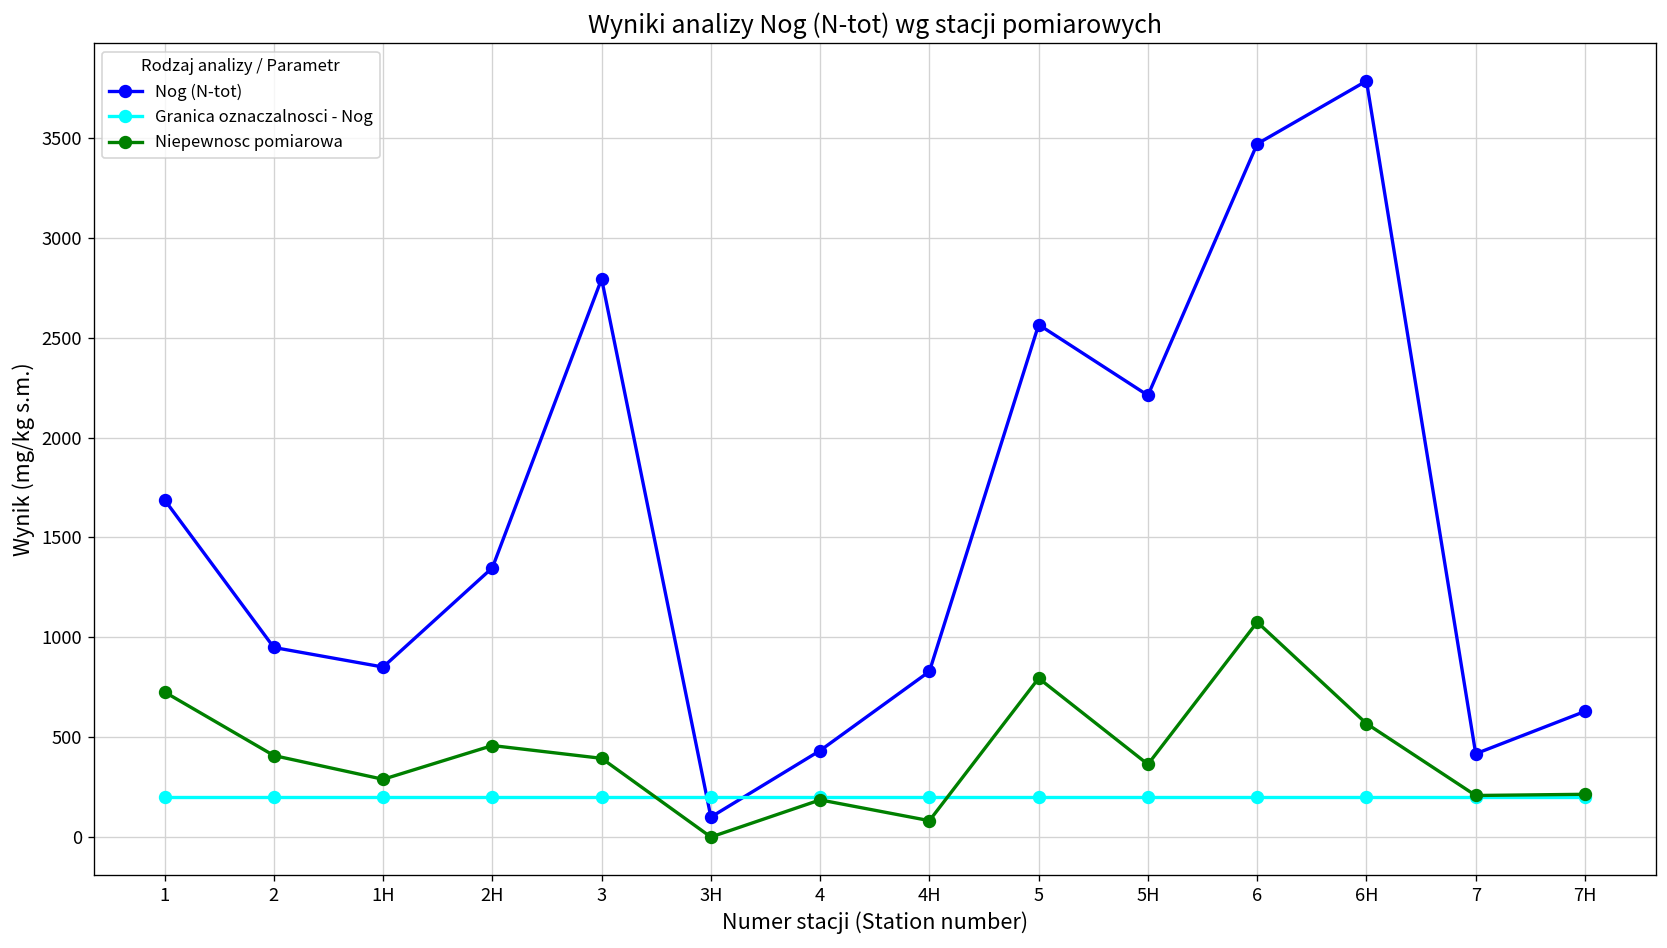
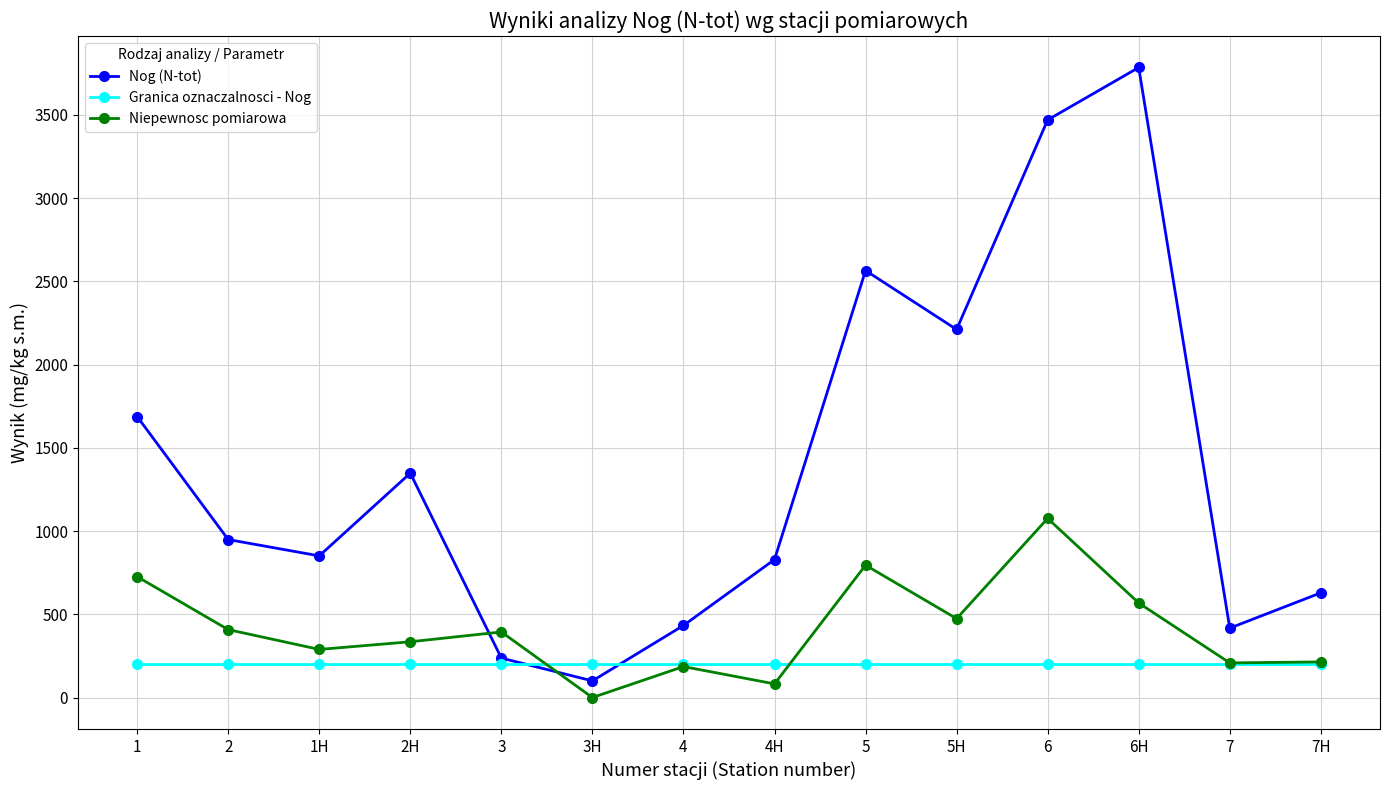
Niepewnosc pomiarowa, 2H: 460 -> 340
Nog (N-tot), 3: 2790 -> 240
Niepewnosc pomiarowa, 5H: 360 -> 470
